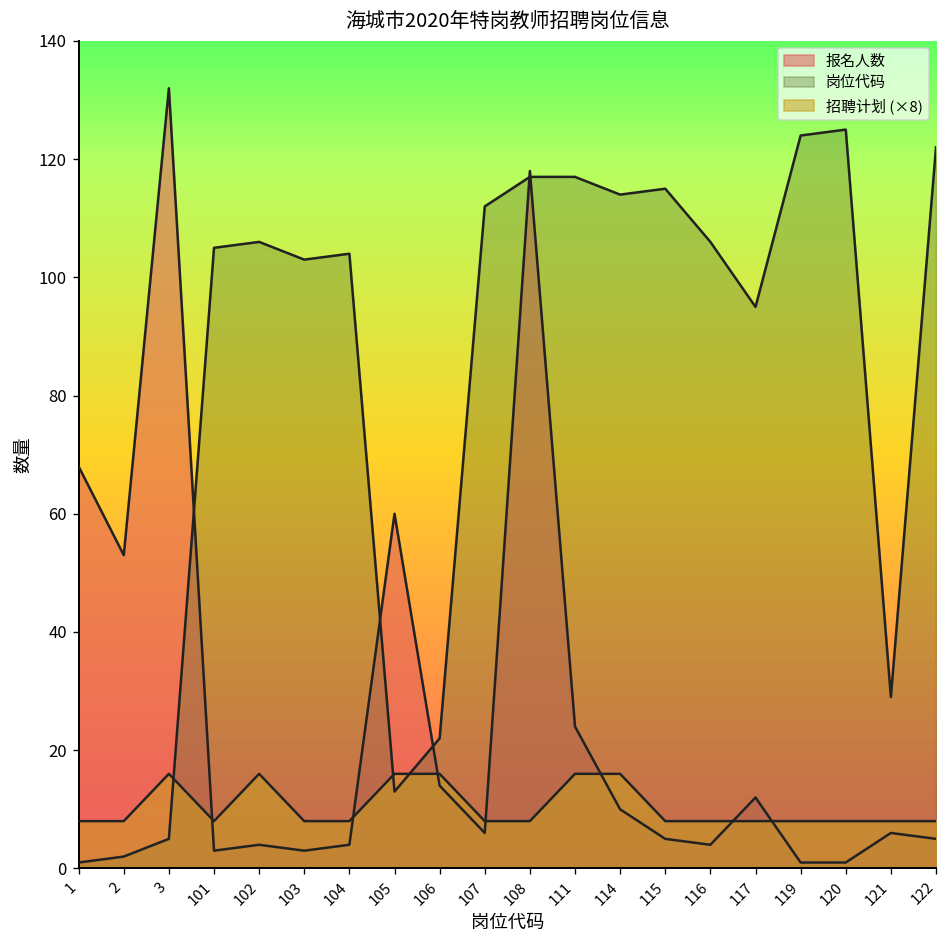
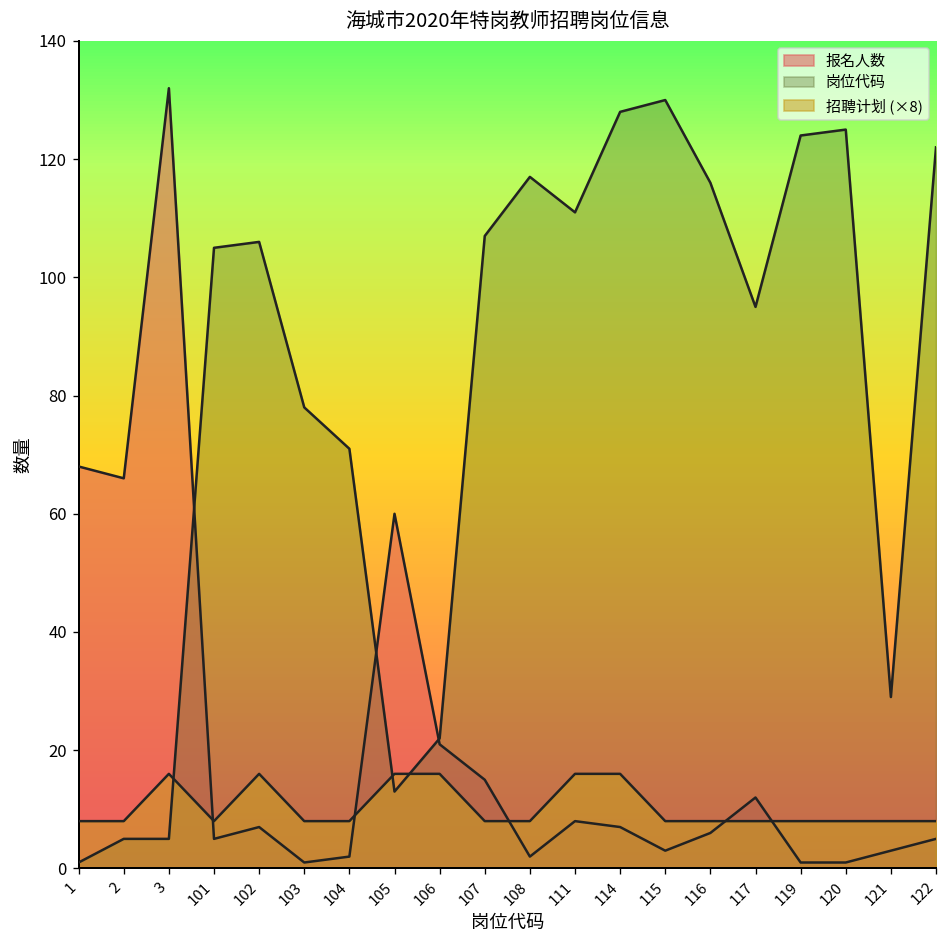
报名人数, 2: 53 -> 66
岗位代码, 2: 2 -> 5
报名人数, 101: 3 -> 5
报名人数, 102: 4 -> 7
报名人数, 103: 3 -> 1
岗位代码, 103: 103 -> 78
报名人数, 104: 4 -> 2
岗位代码, 104: 104 -> 71
报名人数, 106: 14 -> 21
报名人数, 107: 6 -> 15
岗位代码, 107: 112 -> 107
报名人数, 108: 118 -> 2
报名人数, 111: 24 -> 8
岗位代码, 111: 117 -> 111
报名人数, 114: 10 -> 7
岗位代码, 114: 114 -> 128
报名人数, 115: 5 -> 3
岗位代码, 115: 115 -> 130
报名人数, 116: 4 -> 6
岗位代码, 116: 106 -> 116
报名人数, 121: 6 -> 3
